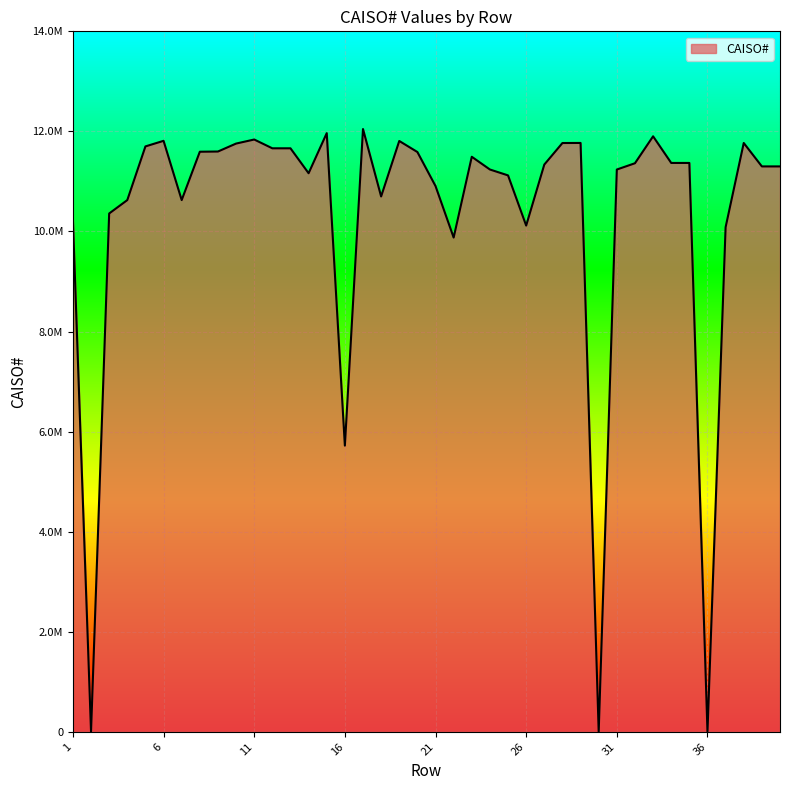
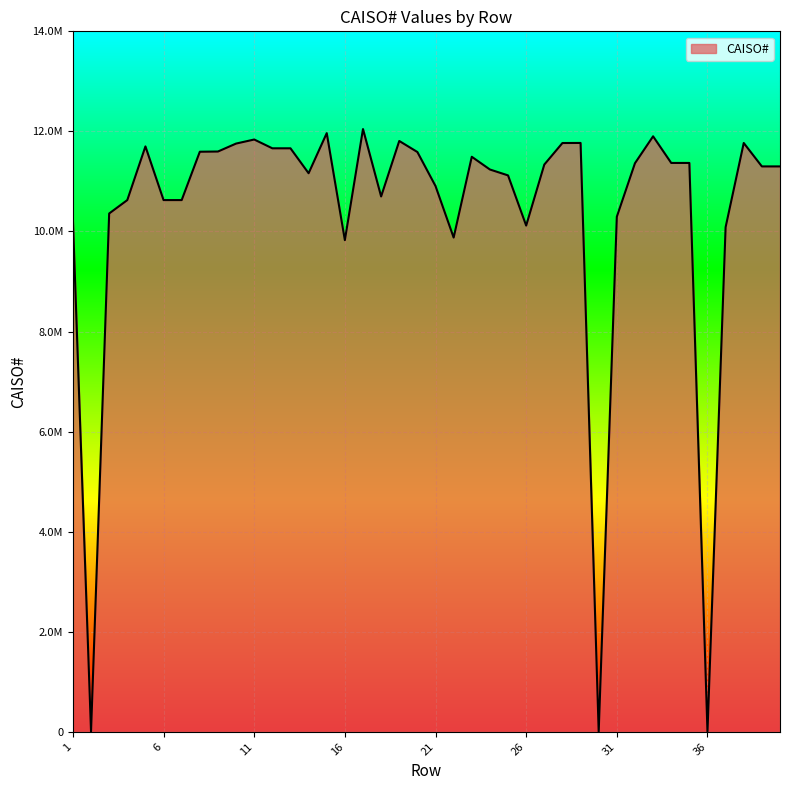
6: 11800000 -> 10600000
16: 5700000 -> 9800000
31: 11200000 -> 10300000
